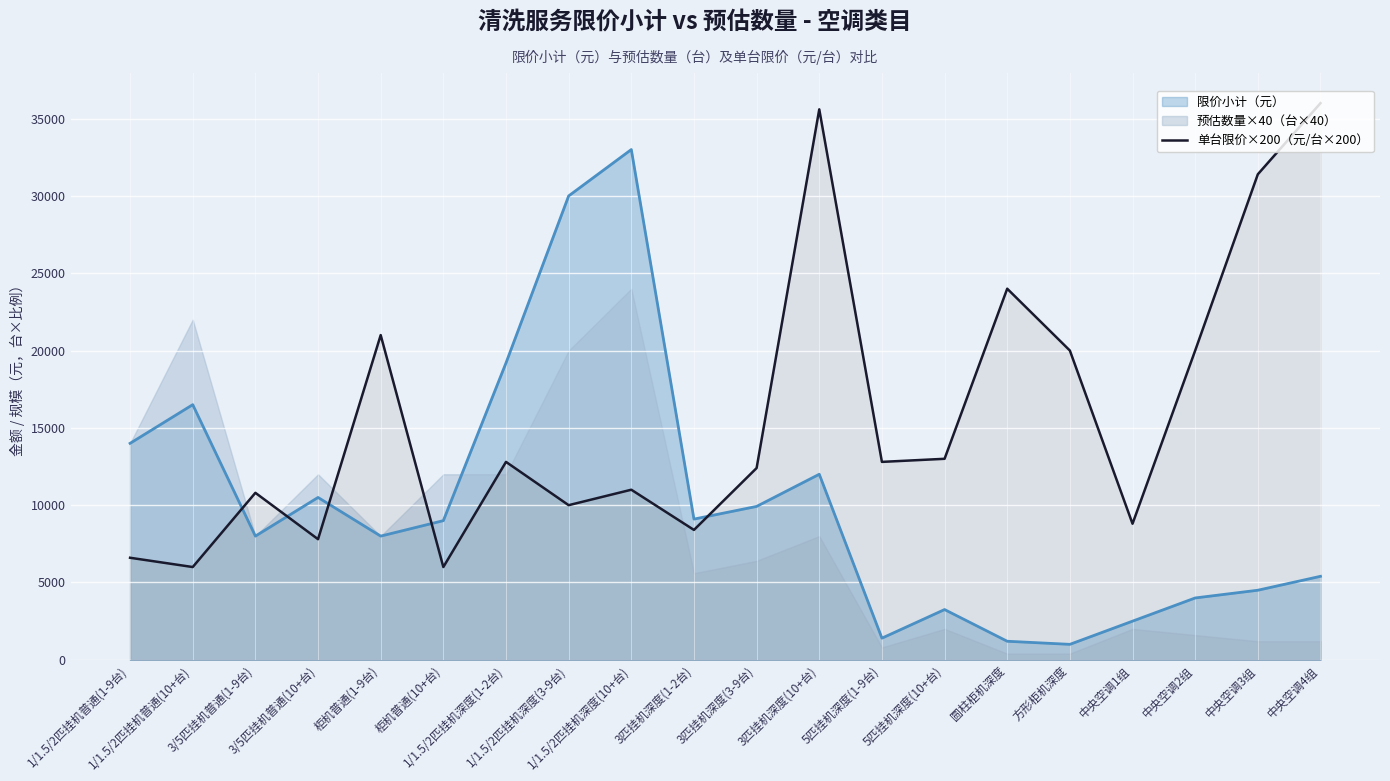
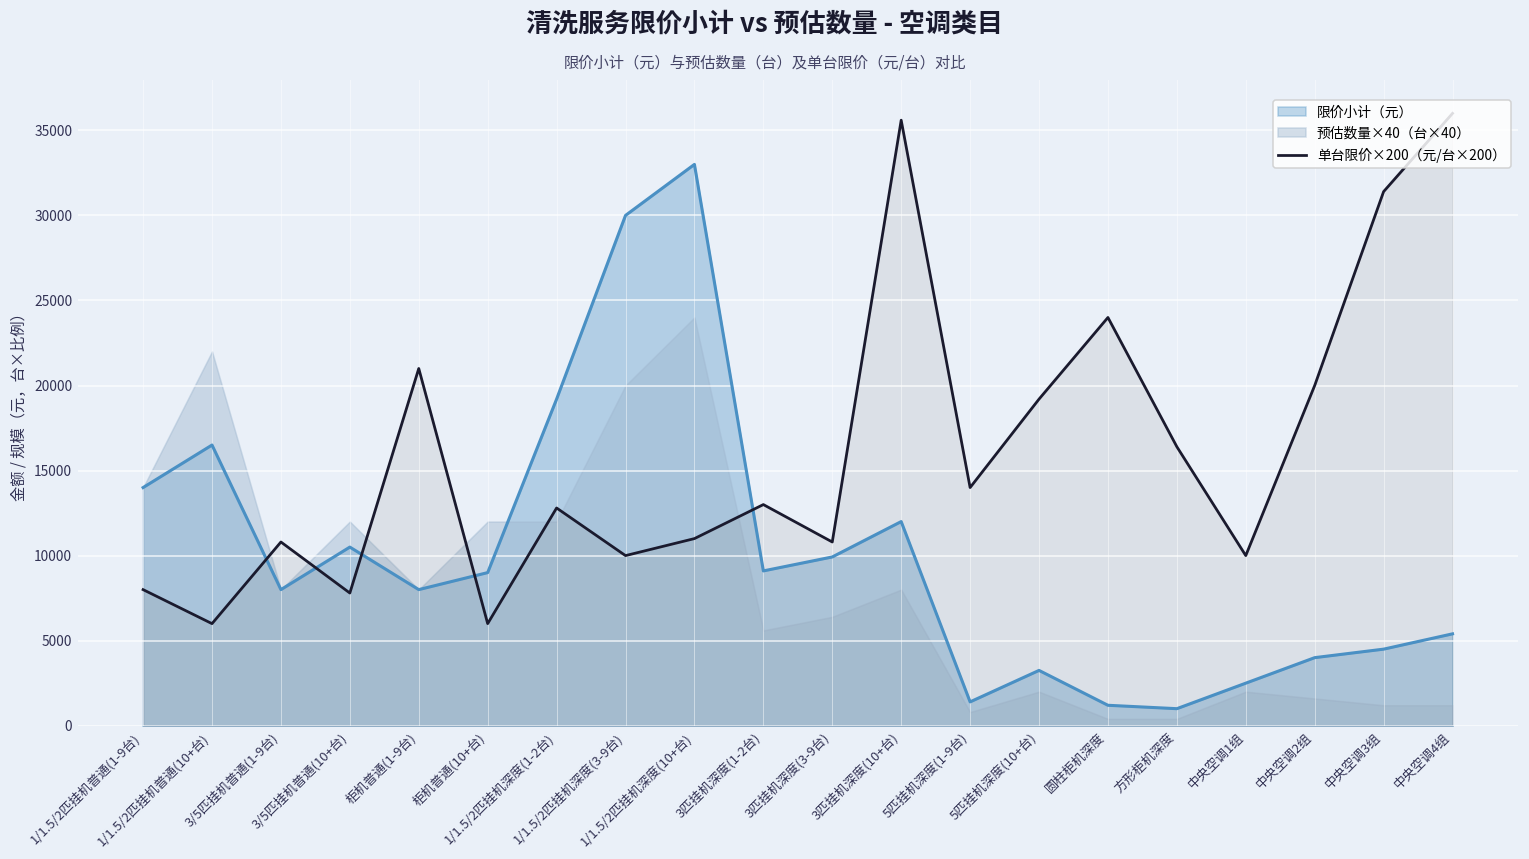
单台限价×200（元/台×200）, 1/1.5/2匹挂机普通(1-9台): 6600 -> 8000
单台限价×200（元/台×200）, 3匹挂机深度(1-2台): 8400 -> 13000
单台限价×200（元/台×200）, 3匹挂机深度(3-9台): 12400 -> 10800
单台限价×200（元/台×200）, 5匹挂机深度(1-9台): 12800 -> 14000
单台限价×200（元/台×200）, 5匹挂机深度(10+台): 13000 -> 19200
单台限价×200（元/台×200）, 方形柜机深度: 20000 -> 16400
单台限价×200（元/台×200）, 中央空调1组: 8800 -> 10000
